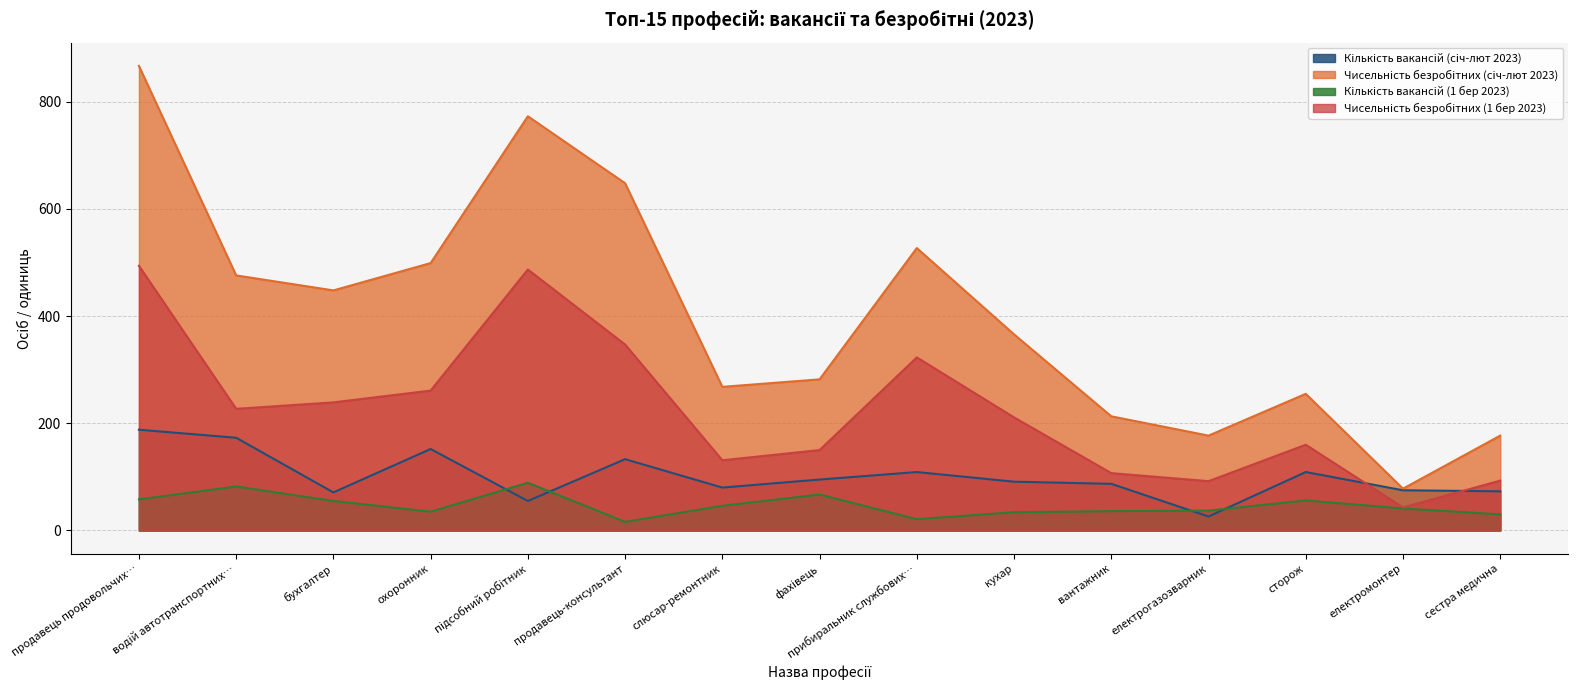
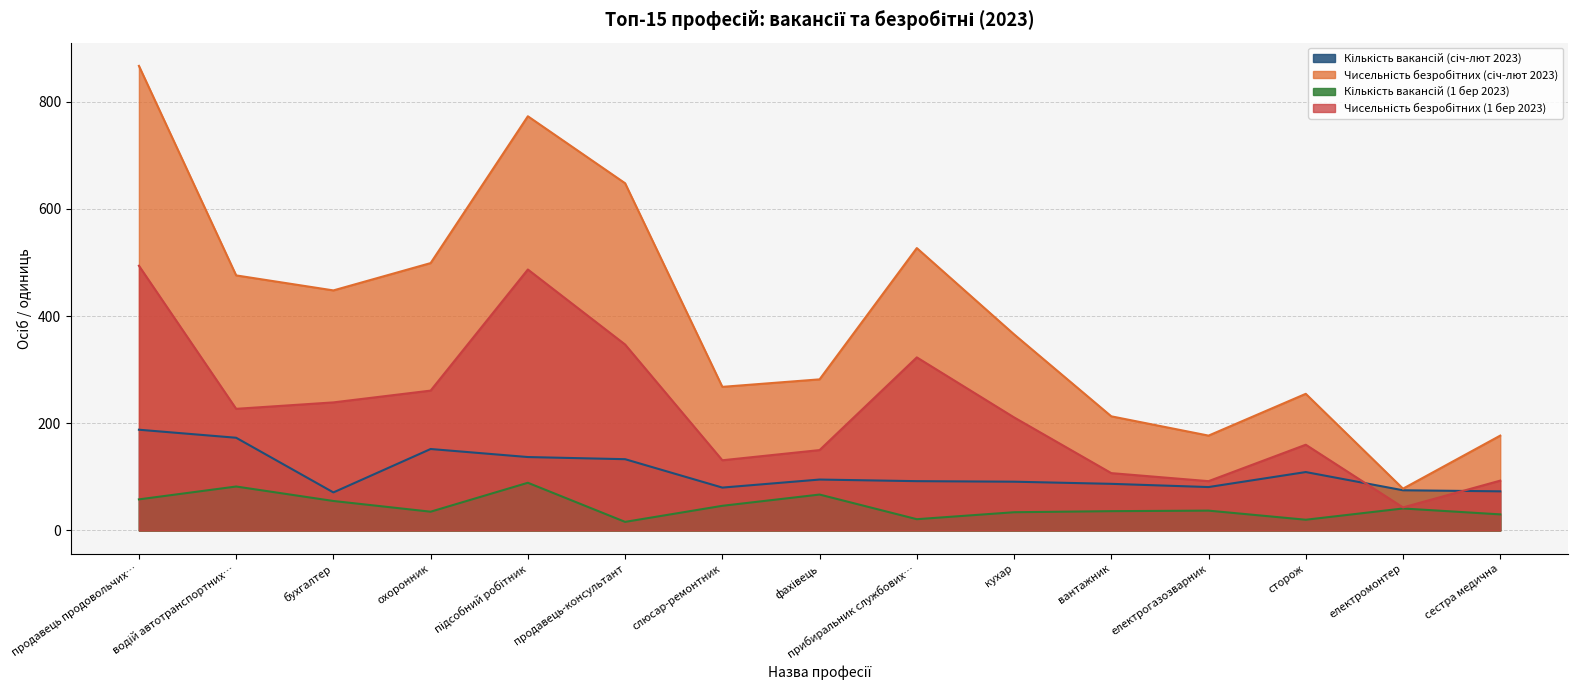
Кількість вакансій (січ-лют 2023), підсобний робітник: 60 -> 140
Кількість вакансій (січ-лют 2023), прибиральник службових…: 110 -> 90
Кількість вакансій (січ-лют 2023), електрогазозварник: 30 -> 80
Кількість вакансій (1 бер 2023), сторож: 60 -> 20
